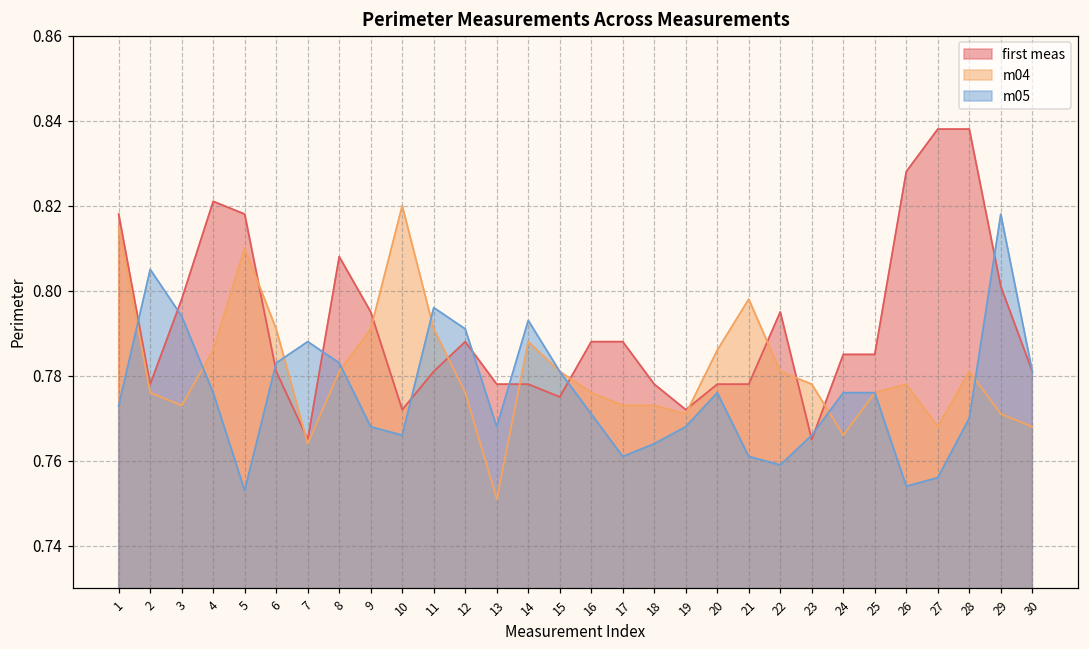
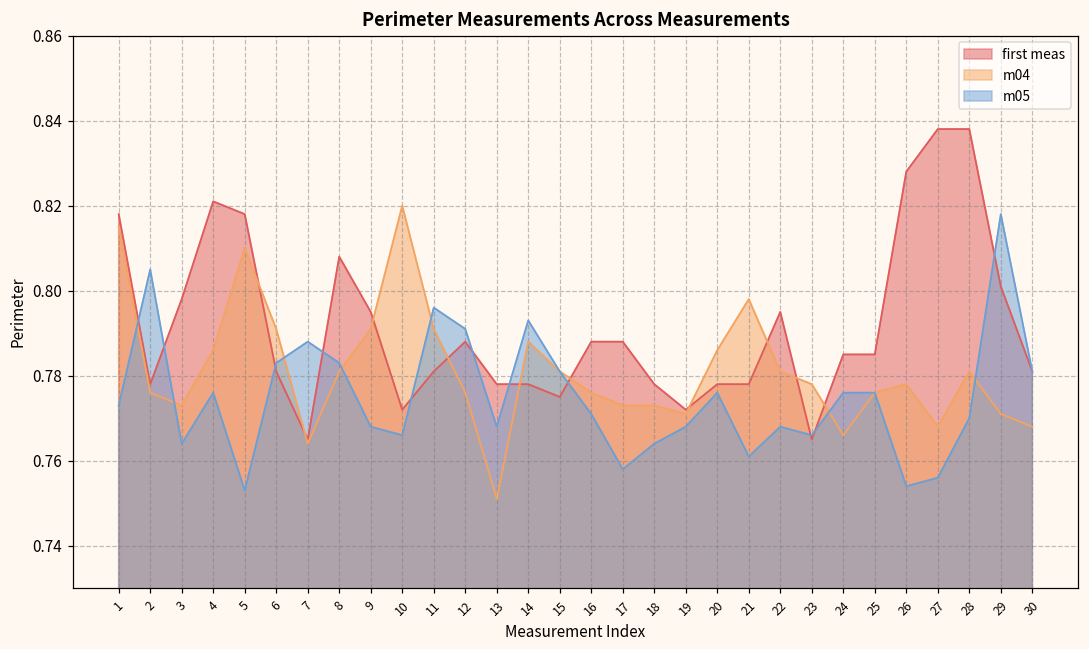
m05, 3: 0.794 -> 0.764
m05, 17: 0.761 -> 0.758
m05, 22: 0.759 -> 0.768
